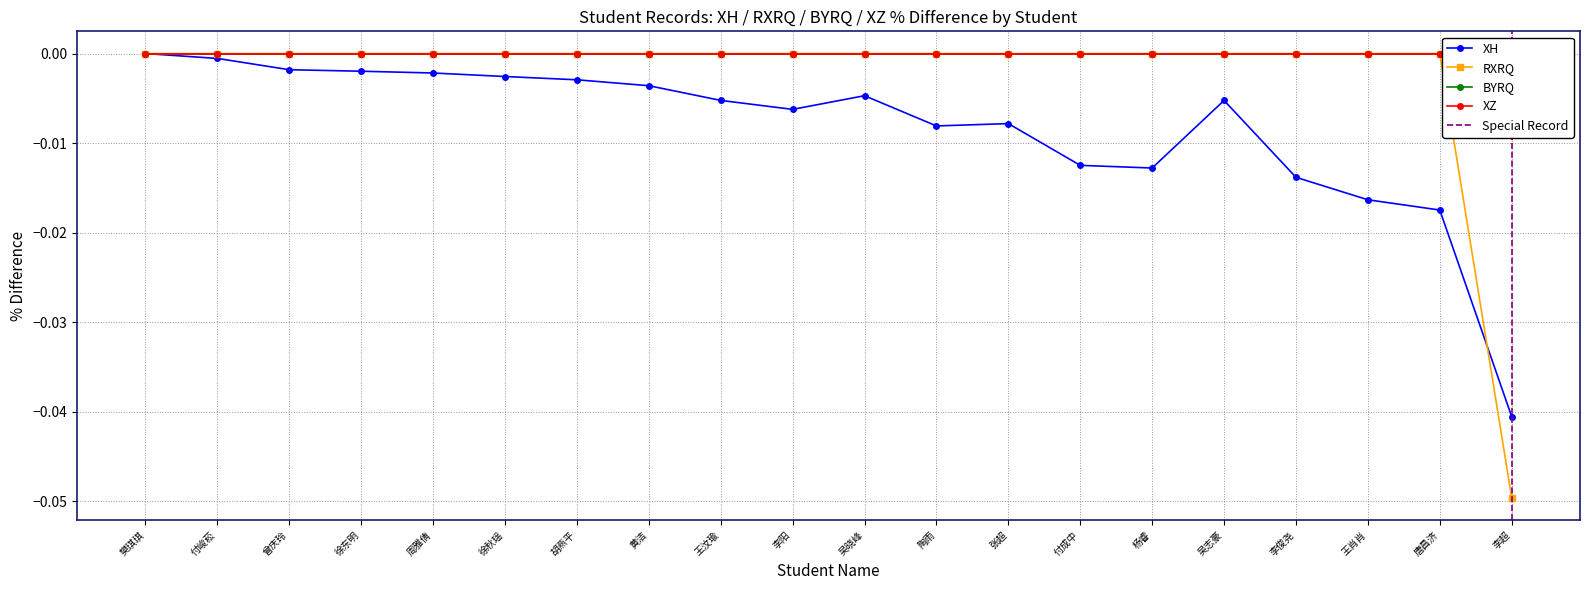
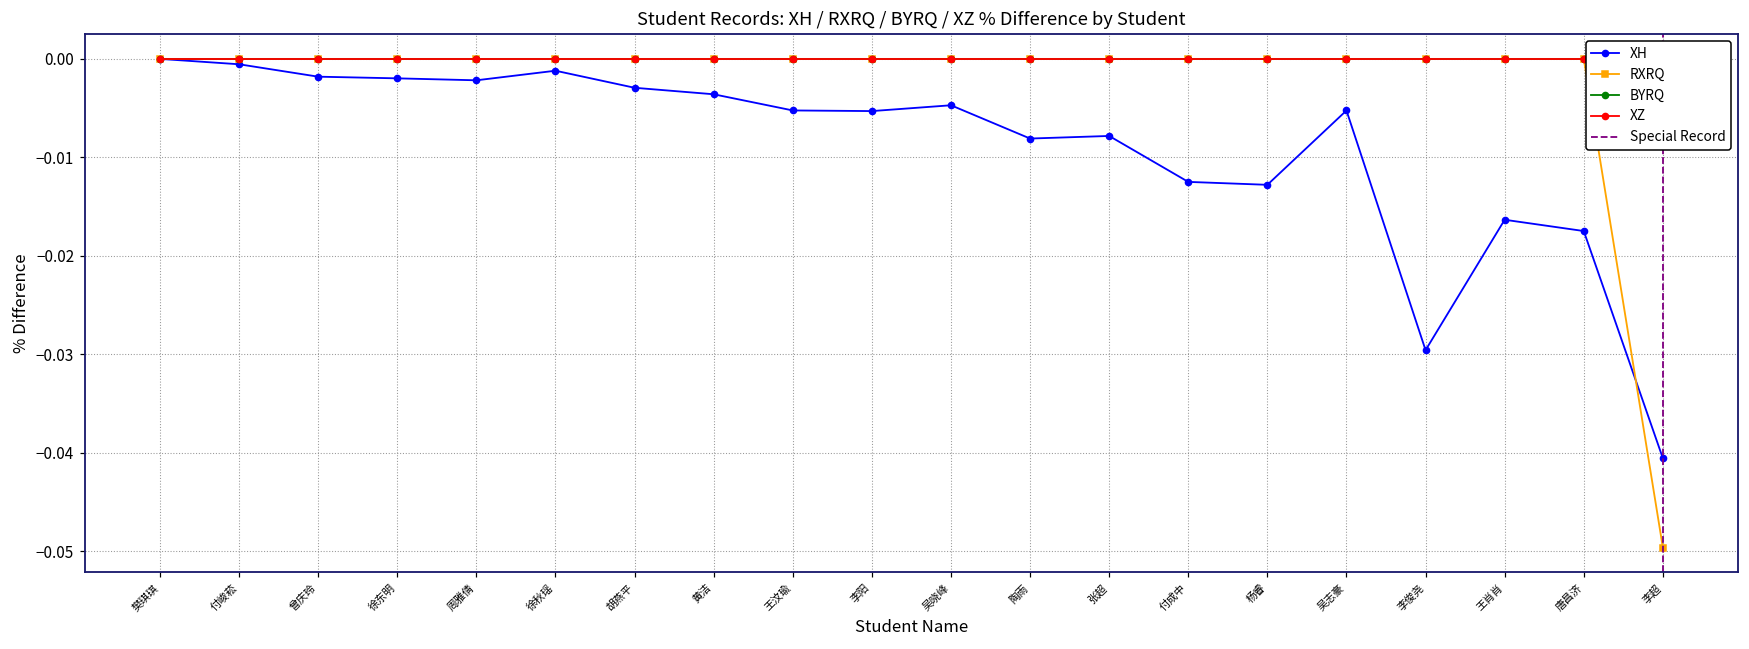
XH, 徐秋瑶: -0.003 -> -0.001
XH, 李阳: -0.006 -> -0.005
XH, 李俊尧: -0.014 -> -0.030
